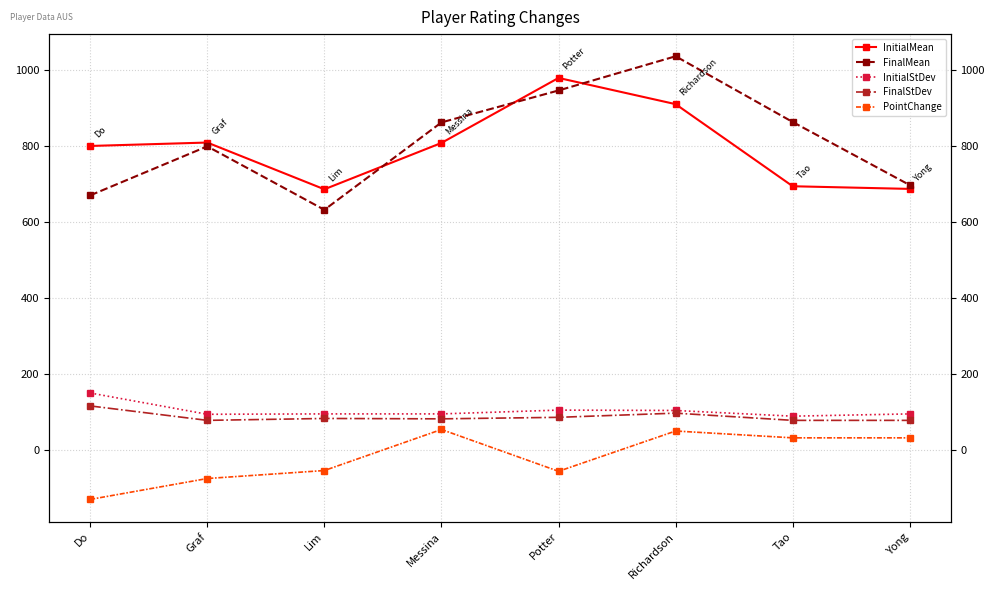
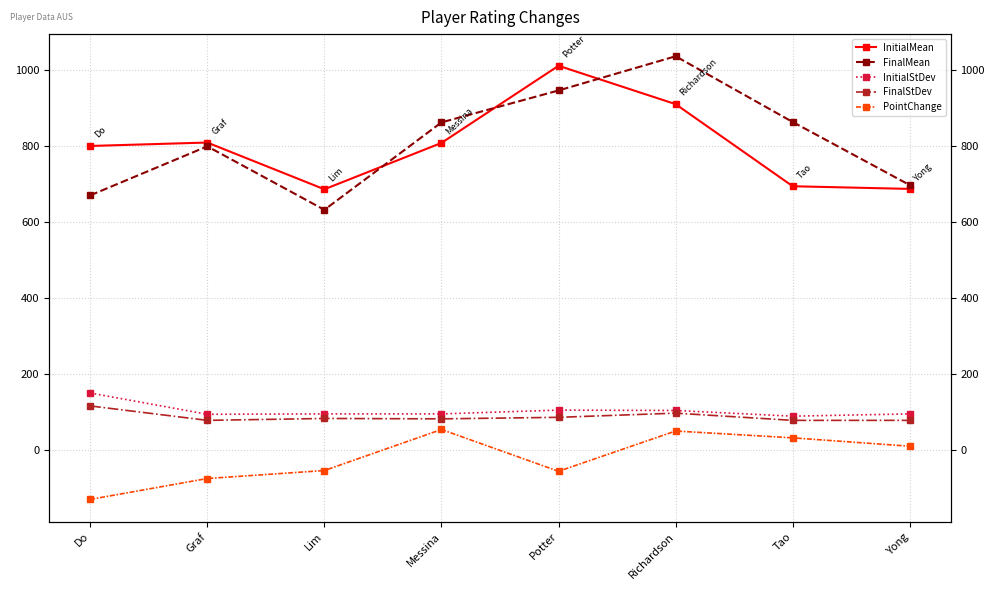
InitialMean, Potter: 980 -> 1010
PointChange, Yong: 30 -> 10
